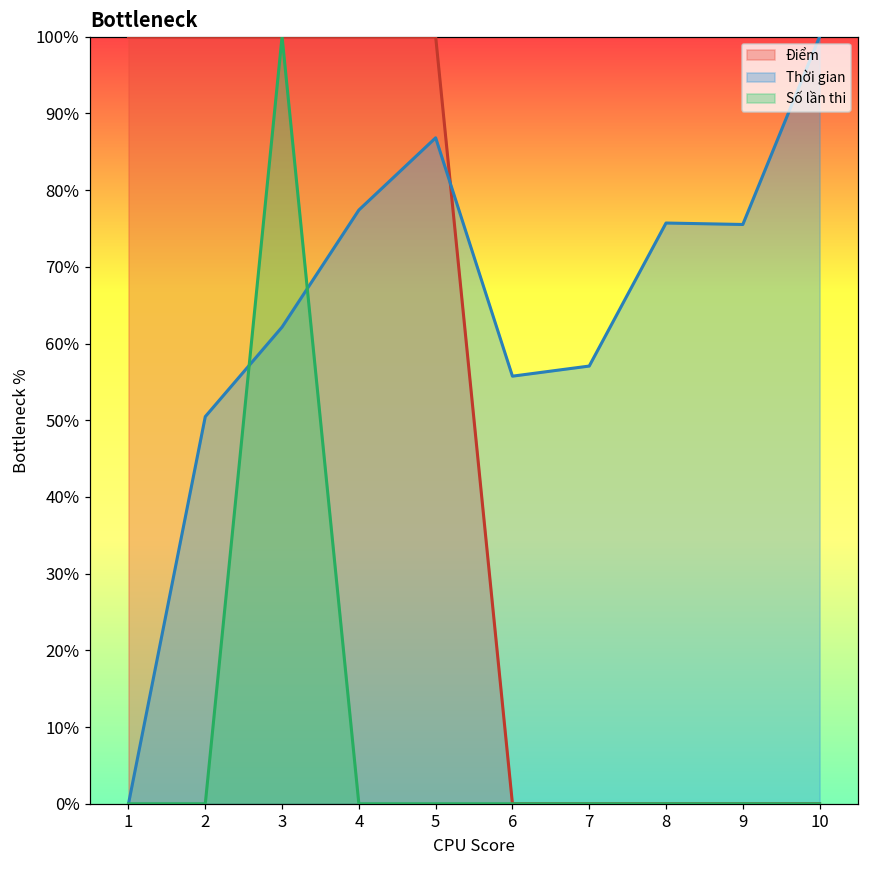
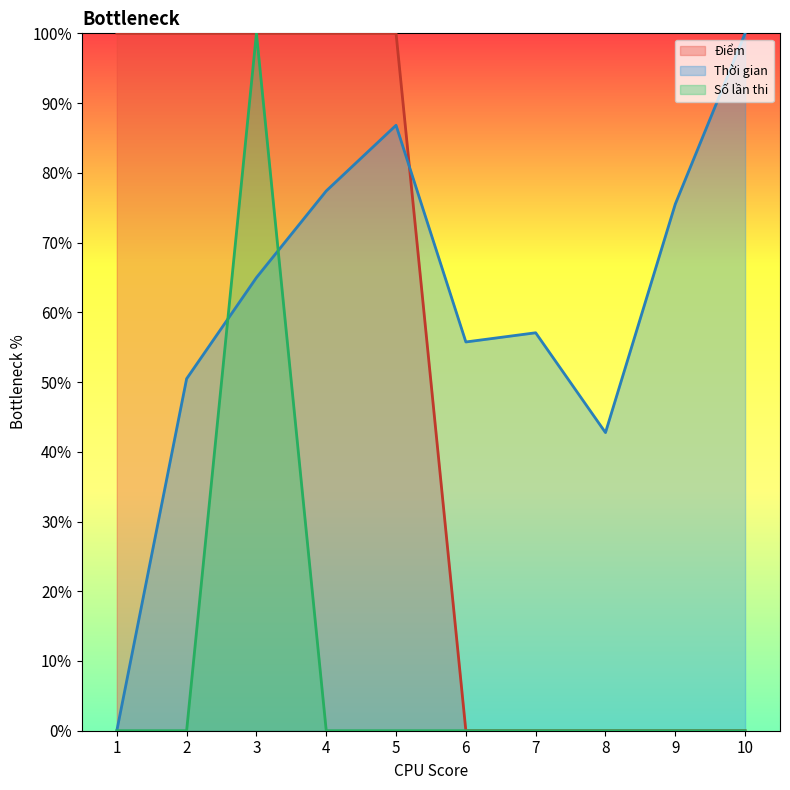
Thời gian, 3: 62% -> 65%
Thời gian, 8: 76% -> 43%
